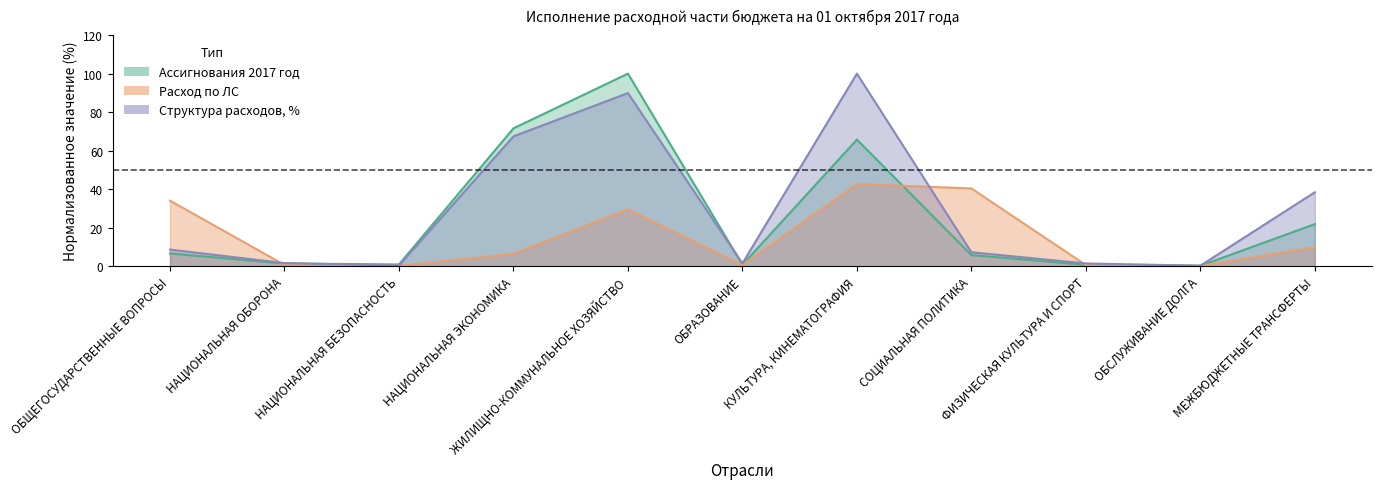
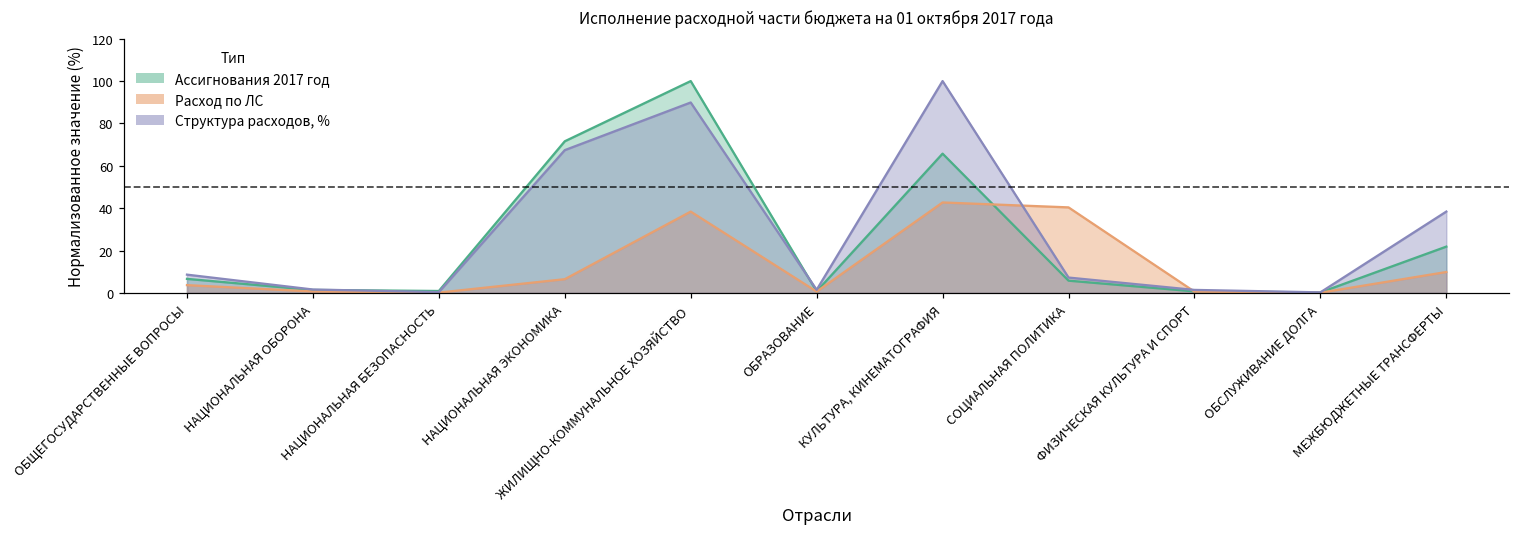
Расход по ЛС, ОБЩЕГОСУДАРСТВЕННЫЕ ВОПРОСЫ: 34 -> 4
Расход по ЛС, ЖИЛИЩНО-КОММУНАЛЬНОЕ ХОЗЯЙСТВО: 30 -> 38
